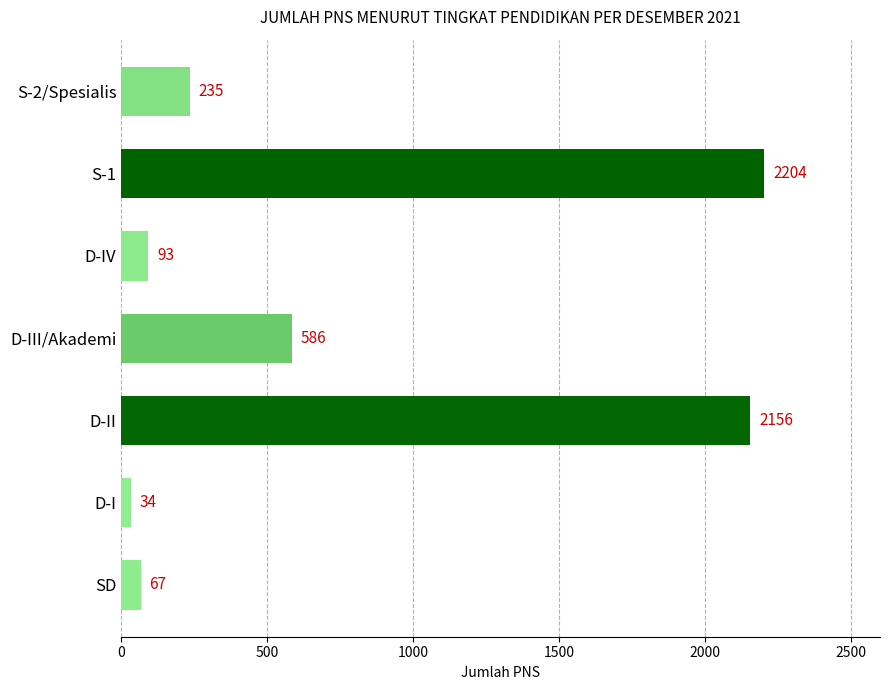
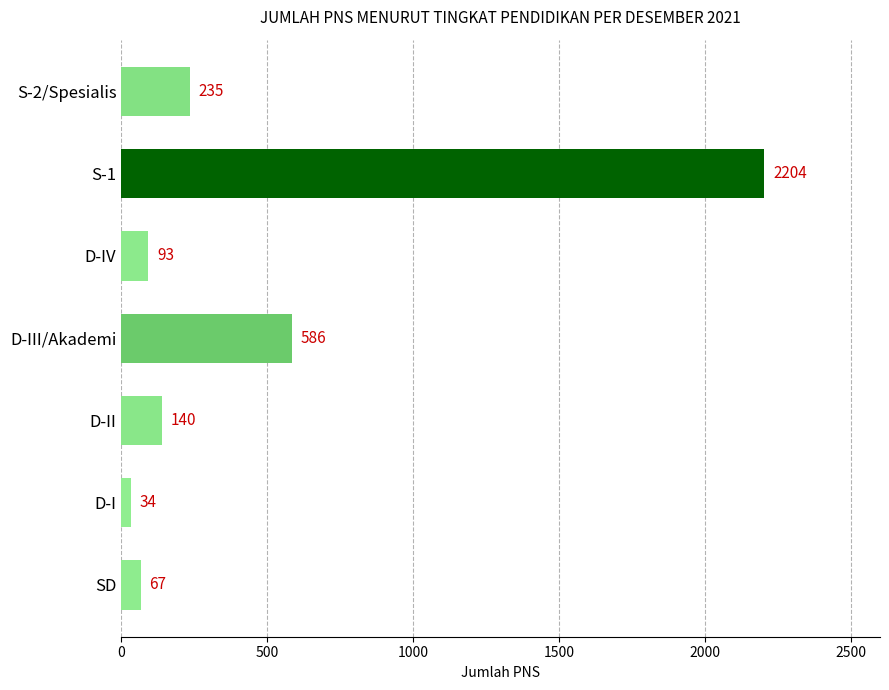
D-II: 2156 -> 140
